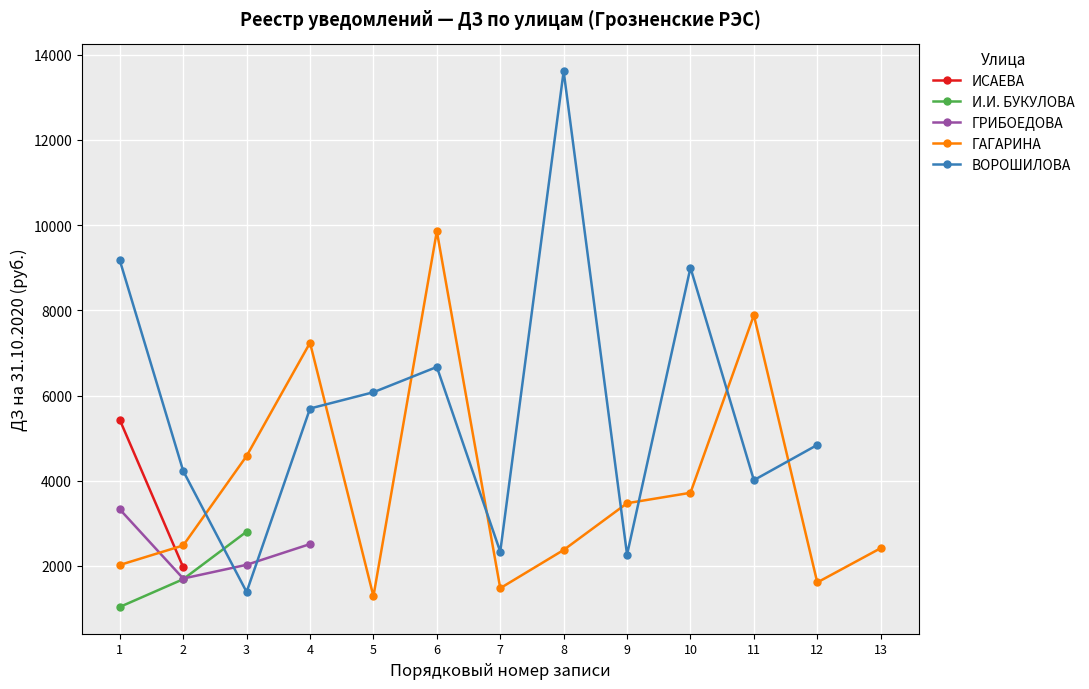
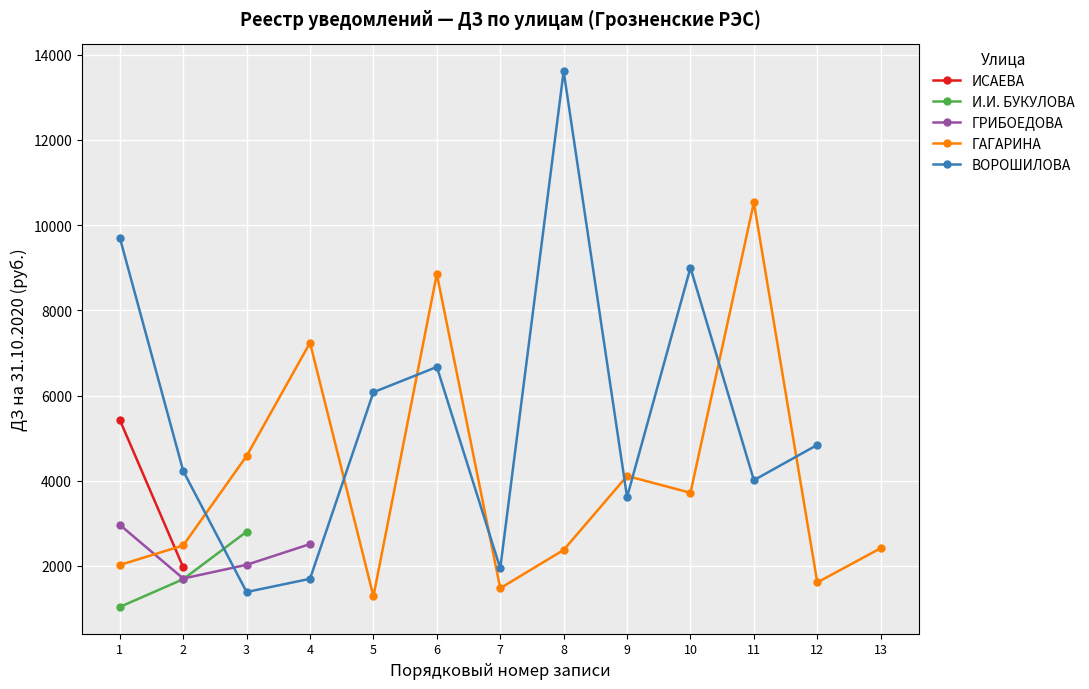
ГРИБОЕДОВА, 1: 3300 -> 3000
ВОРОШИЛОВА, 1: 9200 -> 9700
ВОРОШИЛОВА, 4: 5700 -> 1700
ГАГАРИНА, 6: 9900 -> 8900
ВОРОШИЛОВА, 7: 2300 -> 1900
ГАГАРИНА, 9: 3500 -> 4100
ВОРОШИЛОВА, 9: 2300 -> 3600
ГАГАРИНА, 11: 7900 -> 10500
